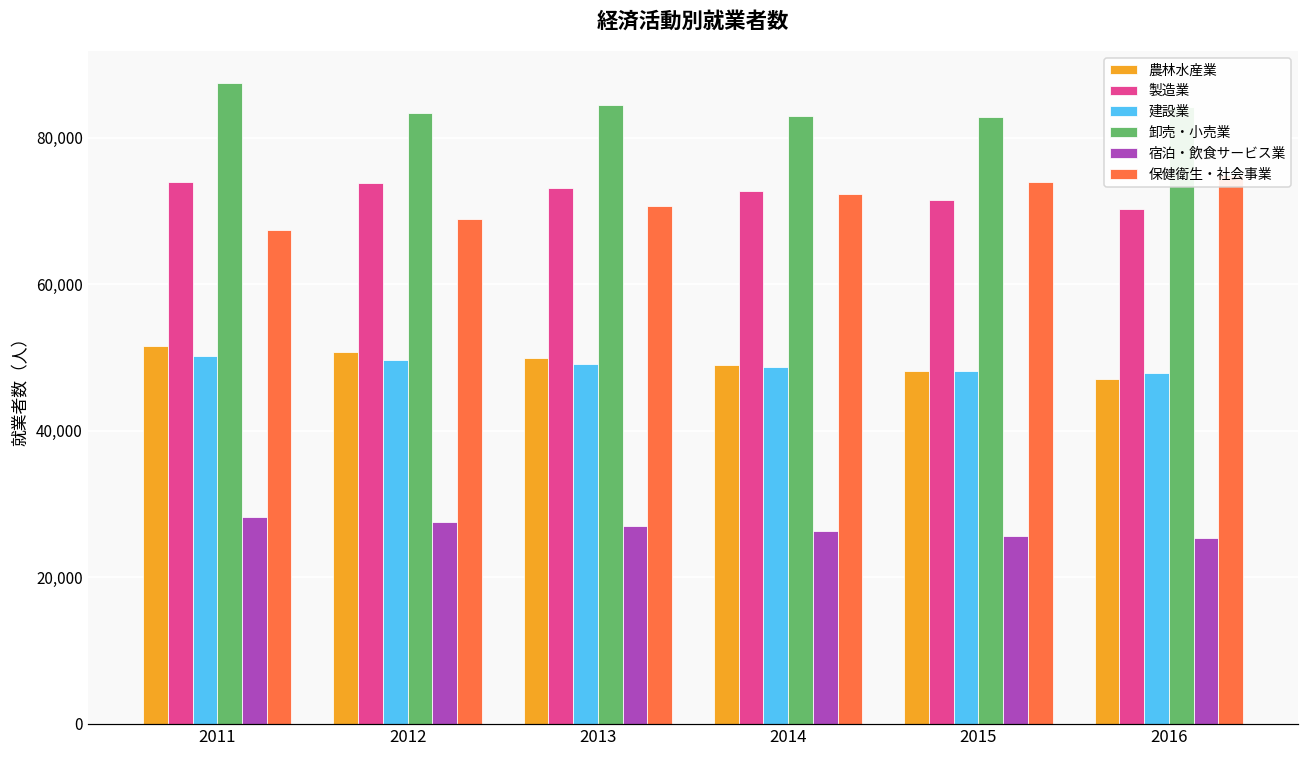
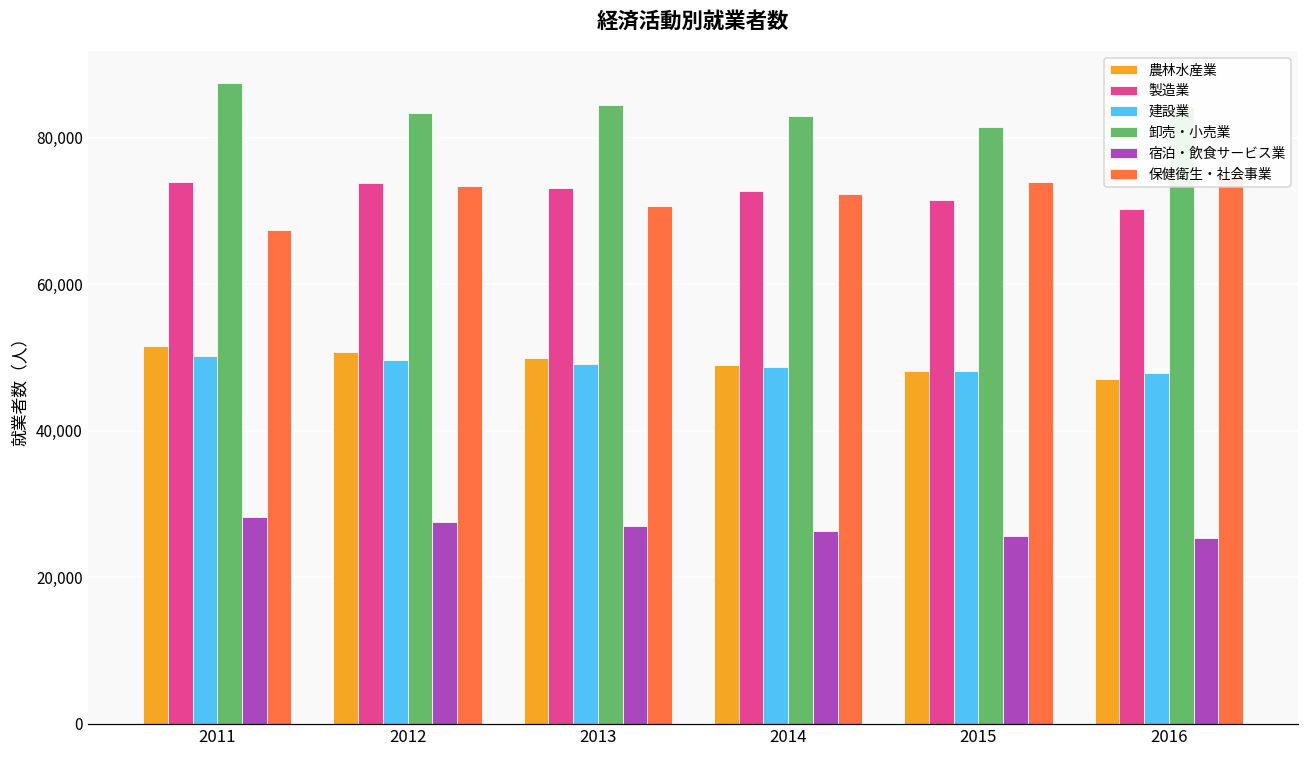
保健衛生・社会事業, 2012: 69,000 -> 73,000
卸売・小売業, 2015: 83,000 -> 81,000
